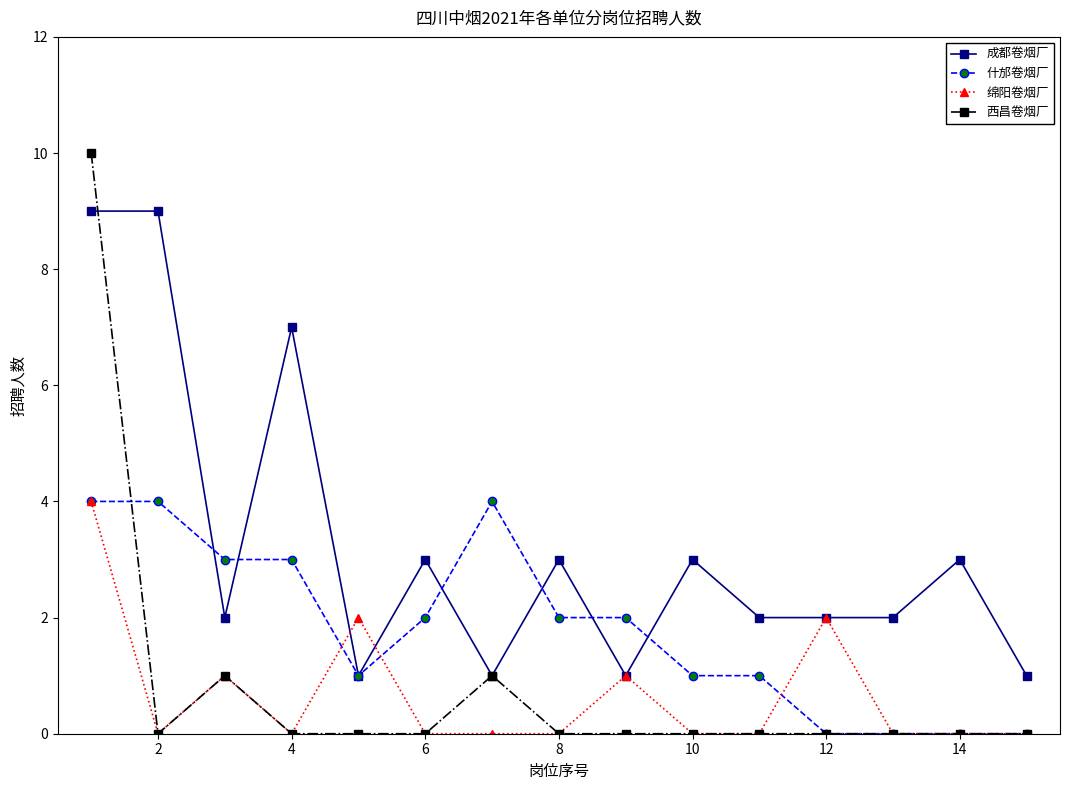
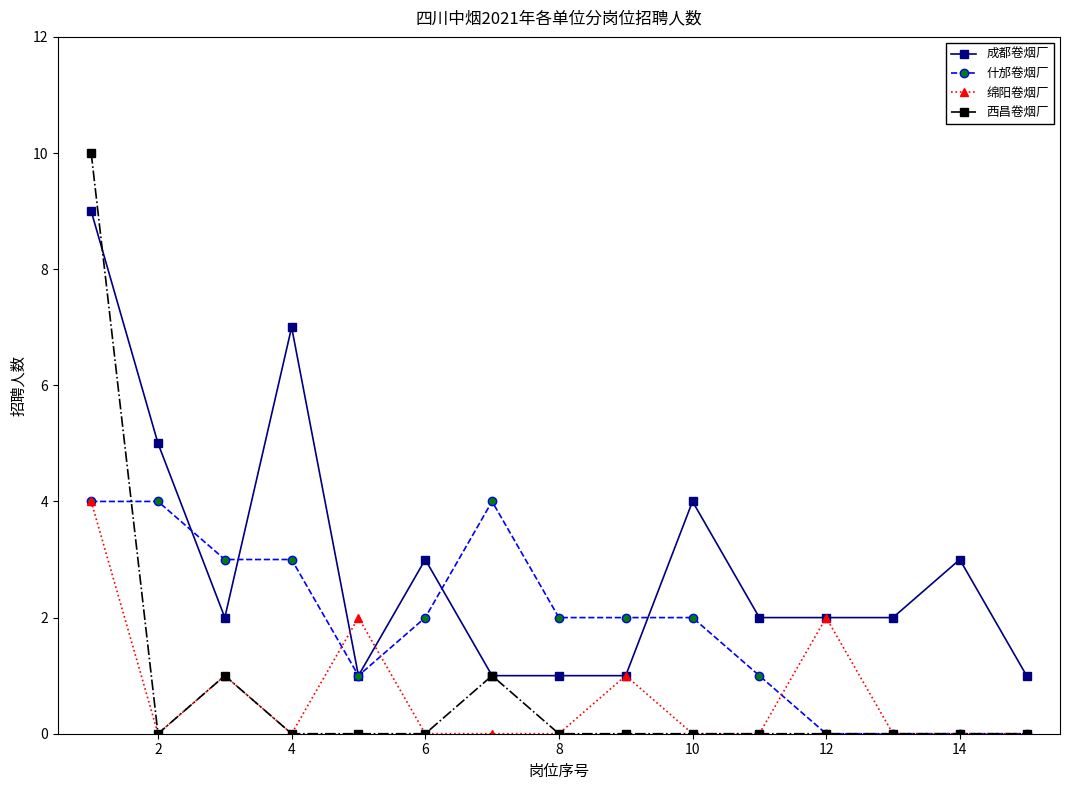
成都卷烟厂, 2: 9 -> 5
成都卷烟厂, 8: 3 -> 1
成都卷烟厂, 10: 3 -> 4
什邡卷烟厂, 10: 1 -> 2
